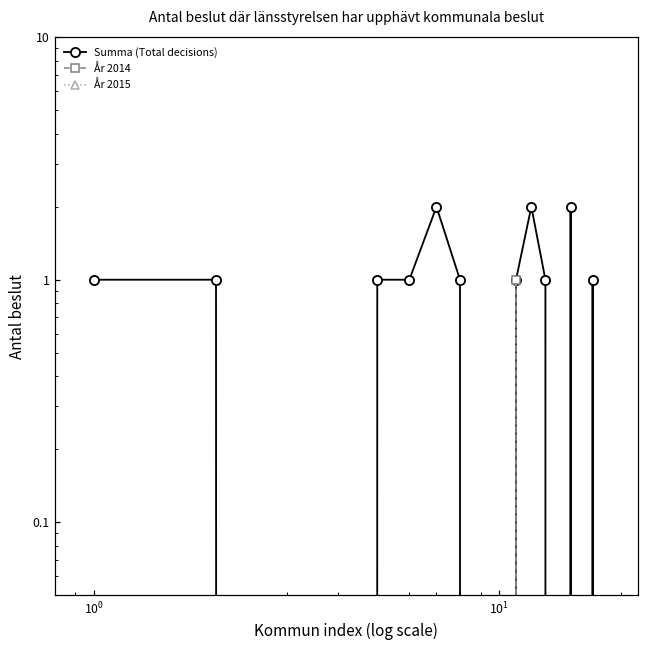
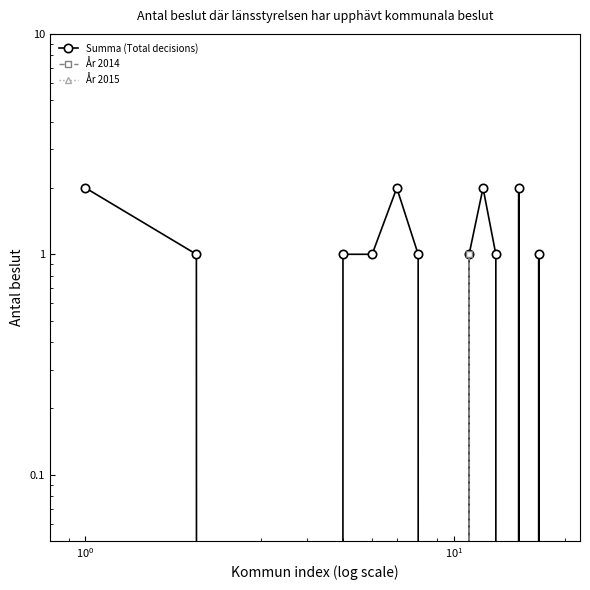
Summa (Total decisions), 10^0: 1 -> 2
